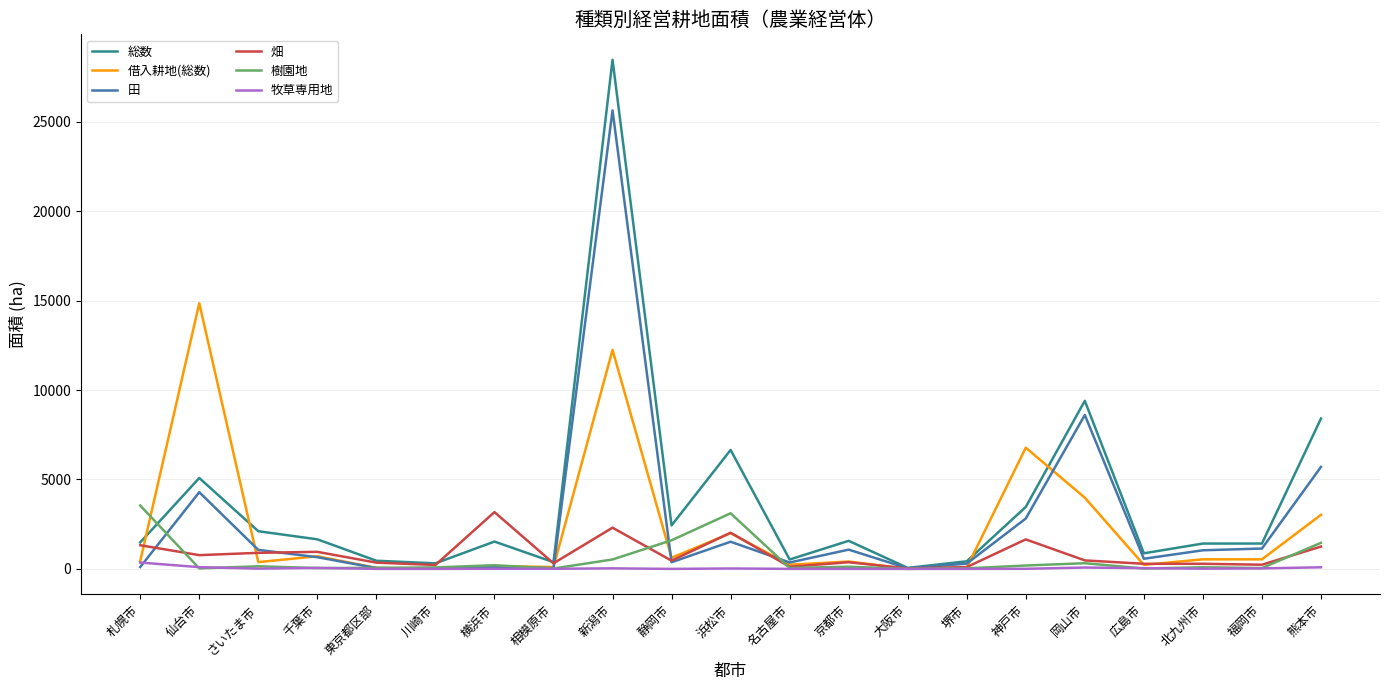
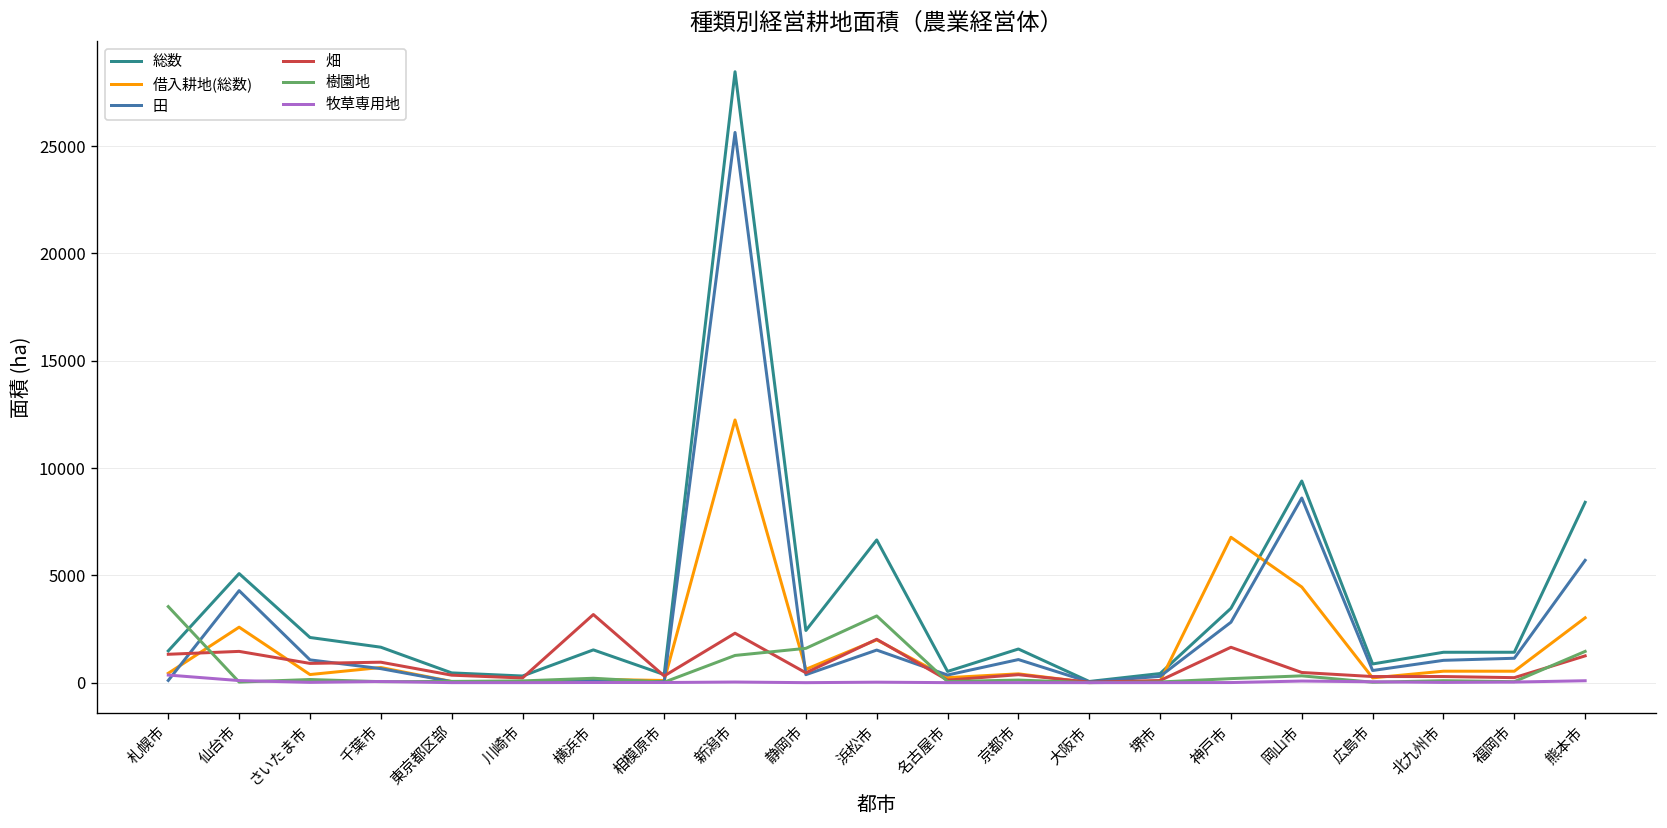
借入耕地(総数), 仙台市: 14900 -> 2600
畑, 仙台市: 800 -> 1500
樹園地, 新潟市: 500 -> 1300
借入耕地(総数), 岡山市: 4000 -> 4500
